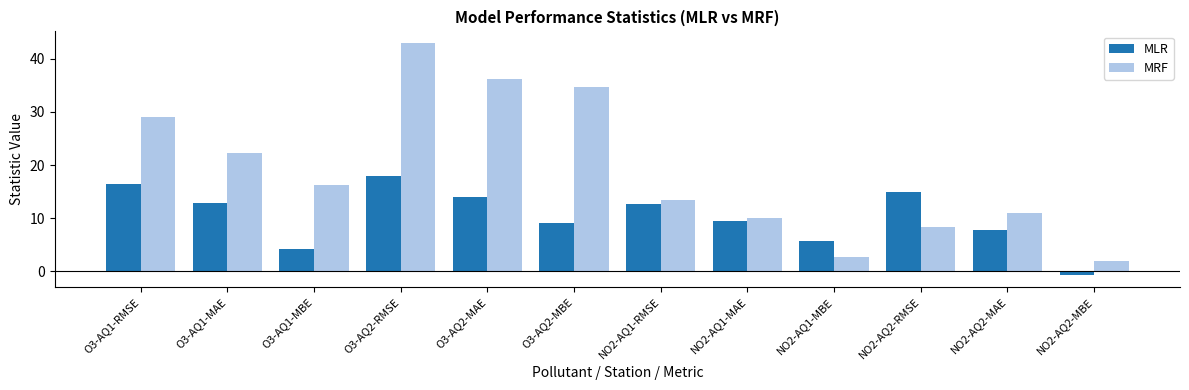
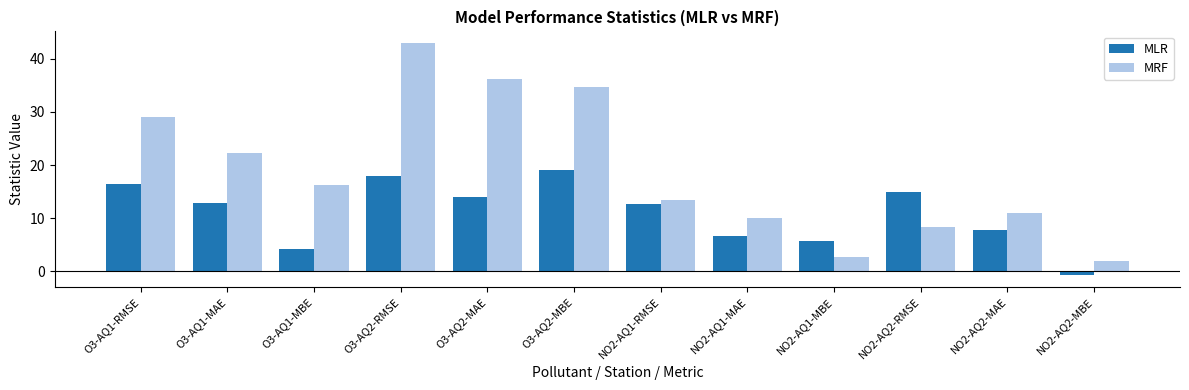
MLR, O3-AQ2-MBE: 9 -> 19
MLR, NO2-AQ1-MAE: 9 -> 7
